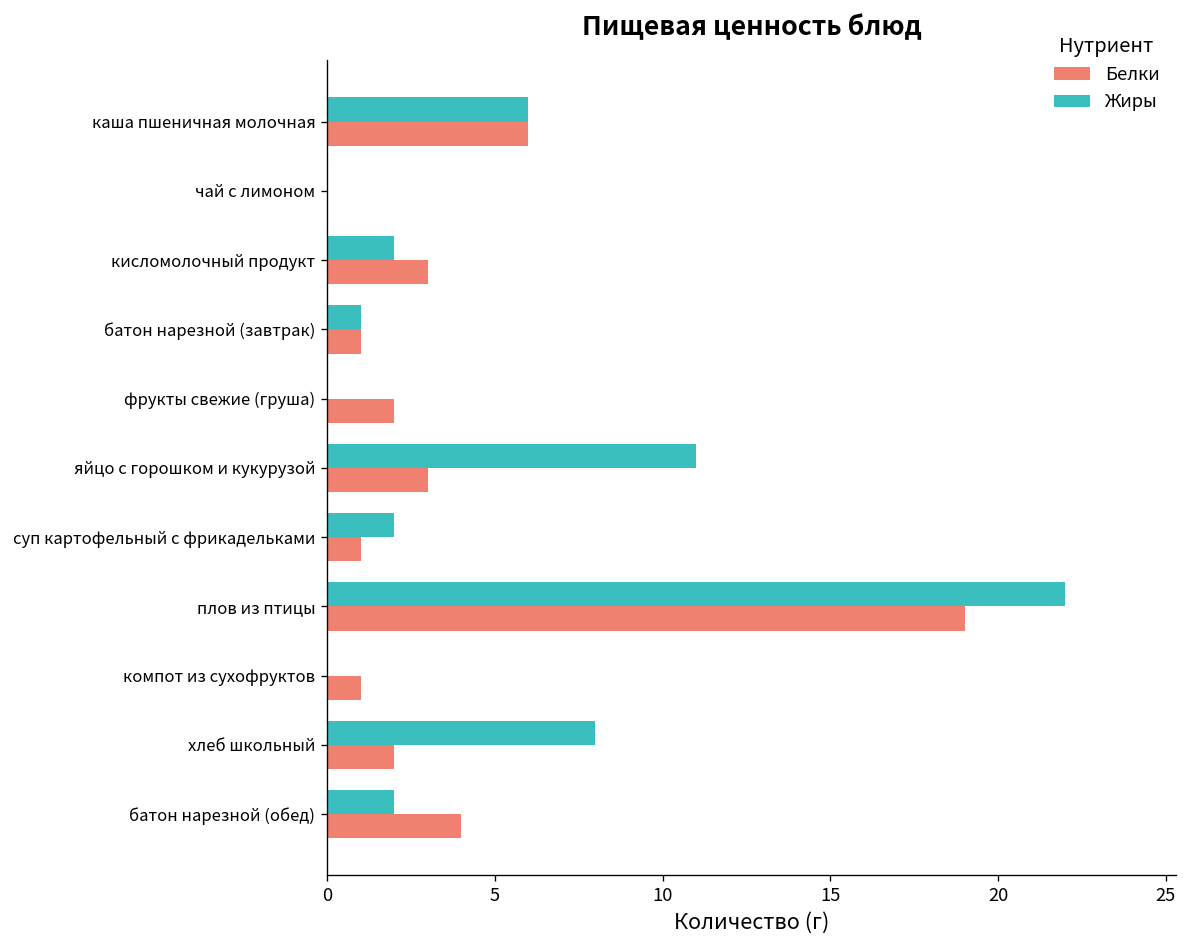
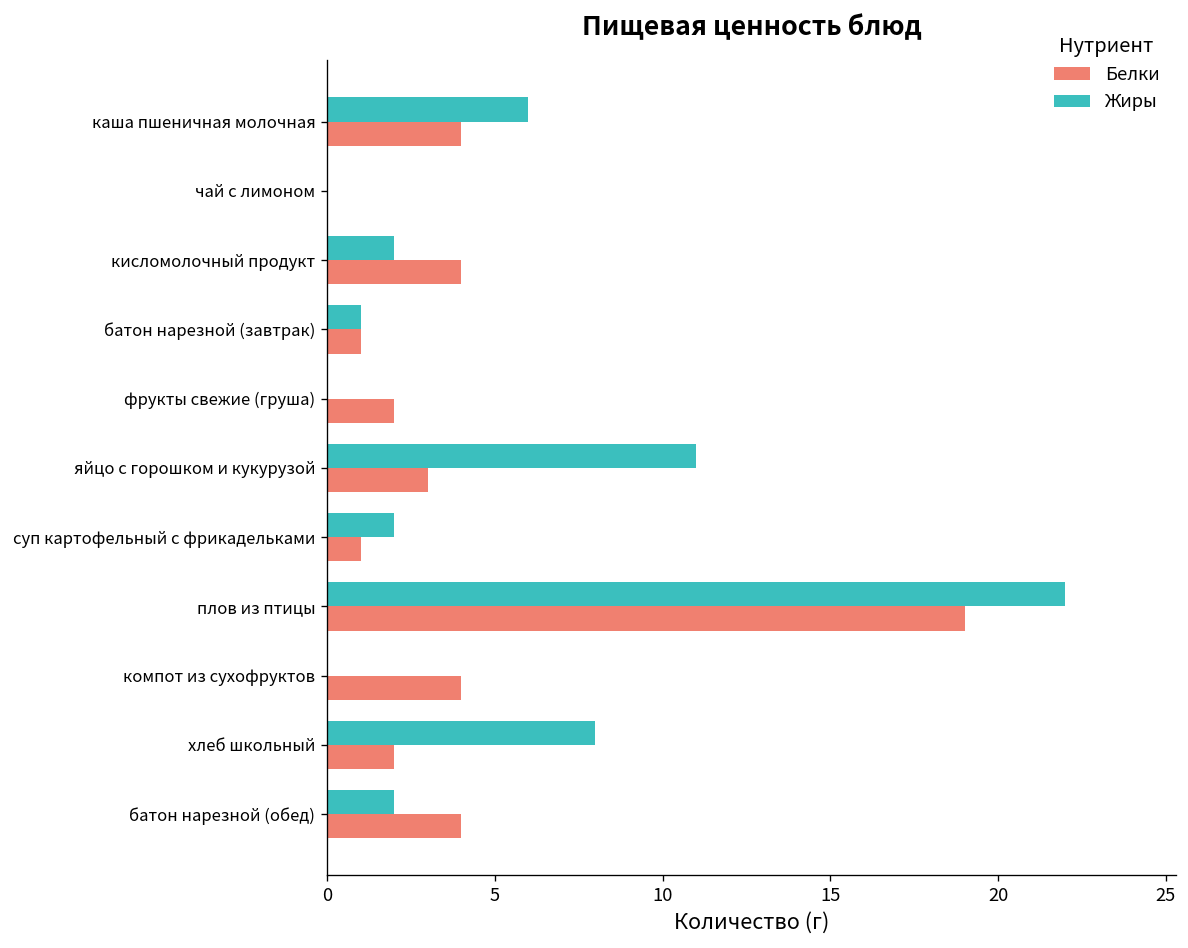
Белки, каша пшеничная молочная: 6 -> 4
Белки, кисломолочный продукт: 3 -> 4
Белки, компот из сухофруктов: 1 -> 4
